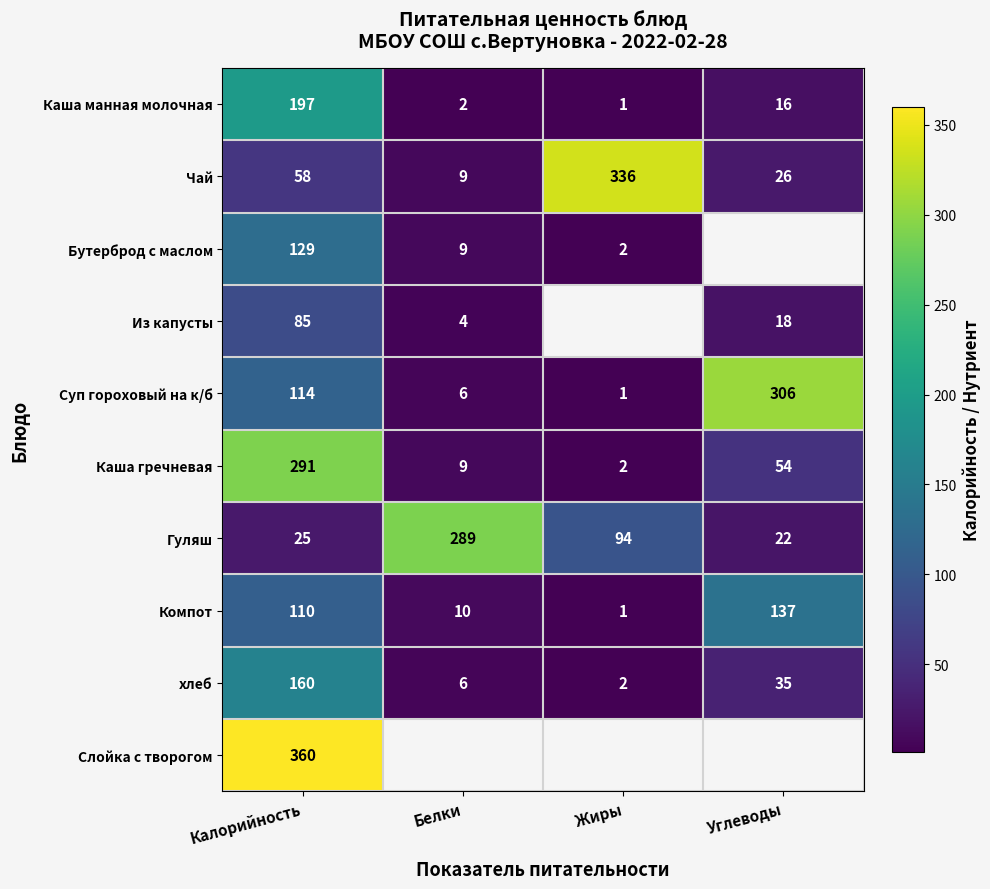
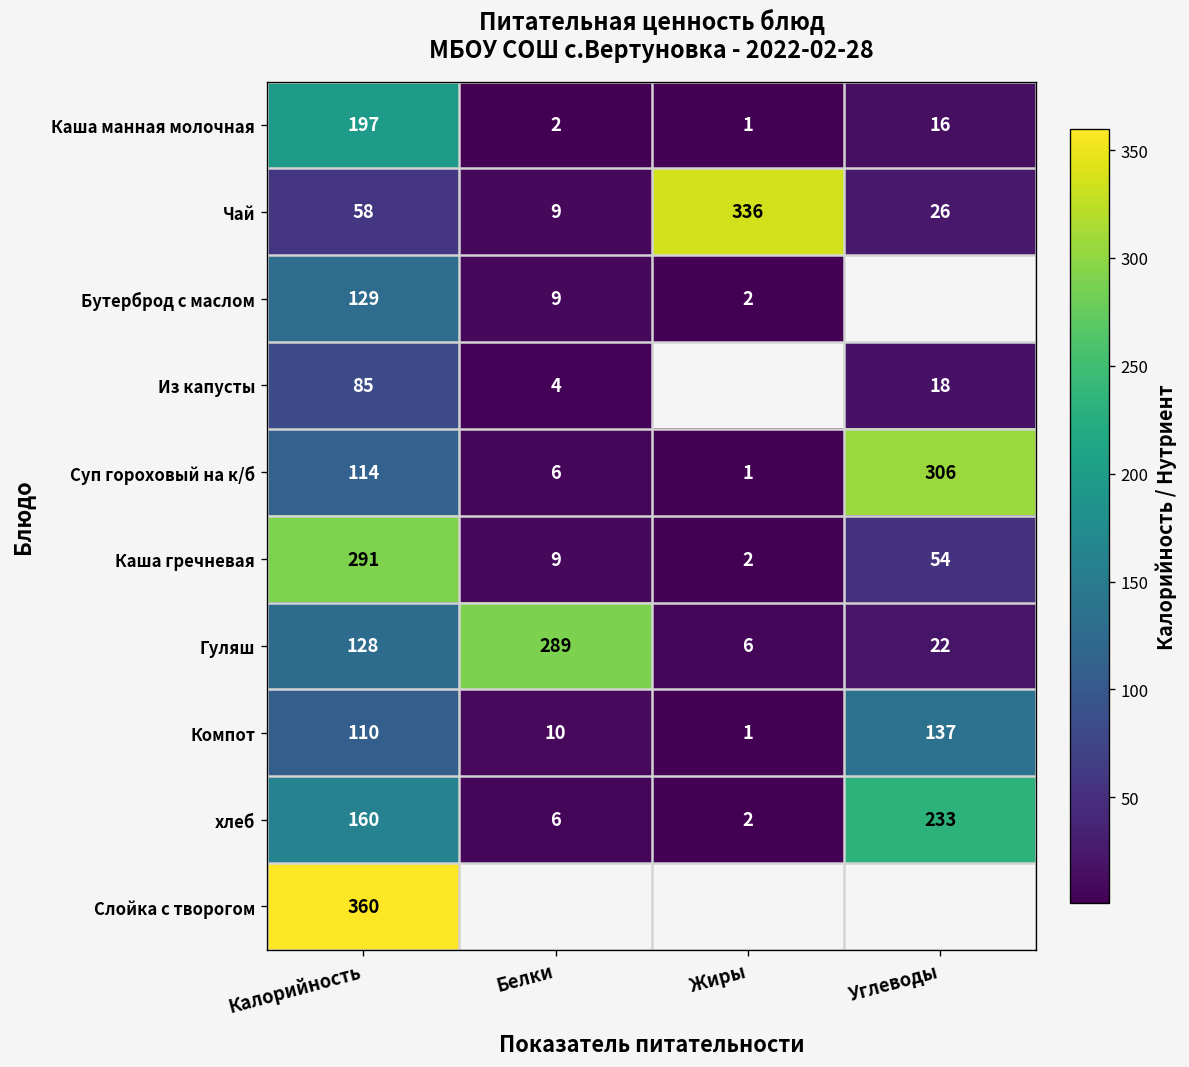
Гуляш, Калорийность: 25 -> 128
Гуляш, Жиры: 94 -> 6
хлеб, Углеводы: 35 -> 233
